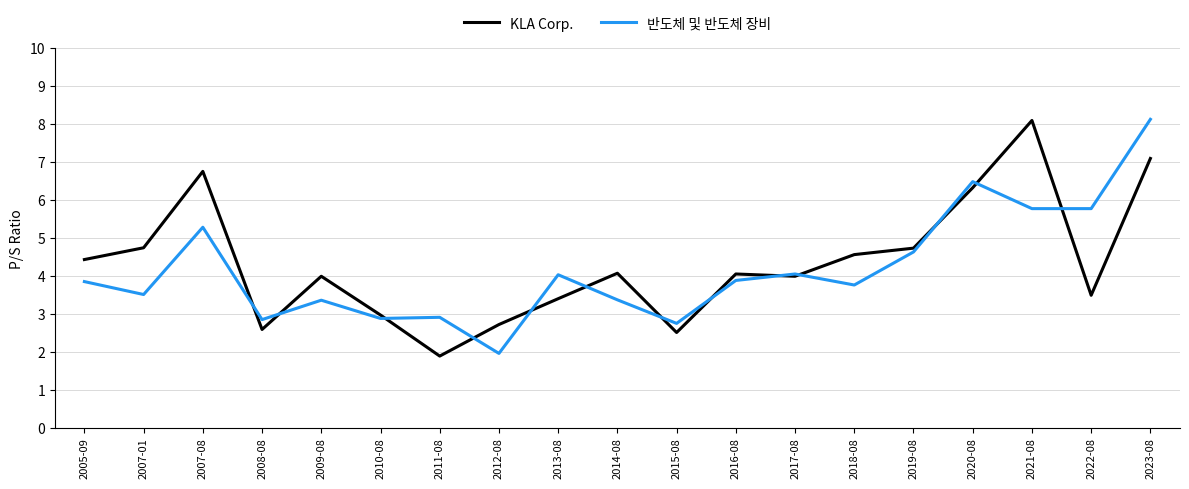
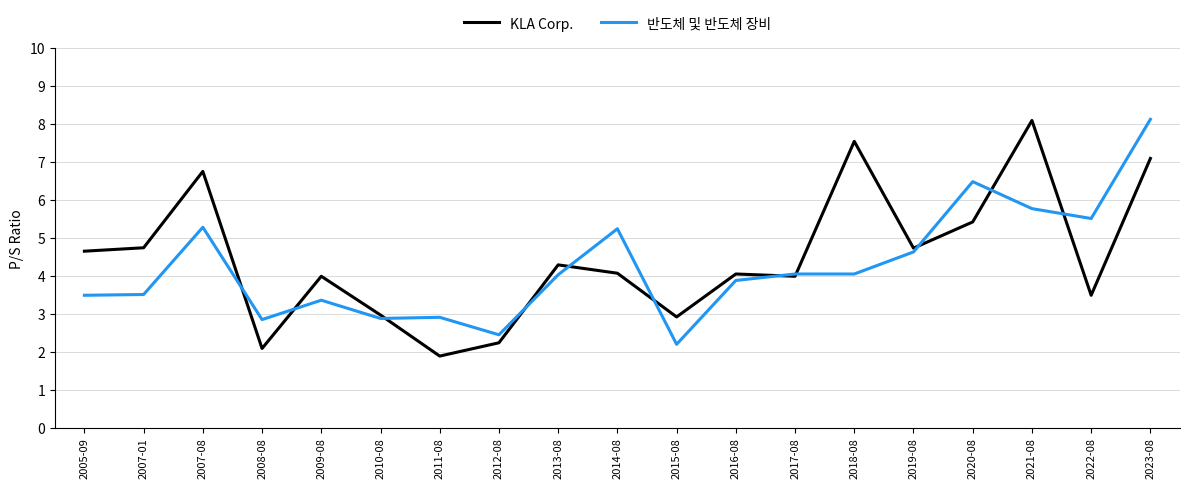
KLA Corp., 2005-09: 4.4 -> 4.7
반도체 및 반도체 장비, 2005-09: 3.9 -> 3.5
KLA Corp., 2008-08: 2.6 -> 2.1
KLA Corp., 2012-08: 2.7 -> 2.3
반도체 및 반도체 장비, 2012-08: 2.0 -> 2.5
KLA Corp., 2013-08: 3.4 -> 4.3
반도체 및 반도체 장비, 2014-08: 3.4 -> 5.3
KLA Corp., 2015-08: 2.5 -> 2.9
반도체 및 반도체 장비, 2015-08: 2.8 -> 2.2
KLA Corp., 2018-08: 4.6 -> 7.6
반도체 및 반도체 장비, 2018-08: 3.8 -> 4.1
KLA Corp., 2020-08: 6.3 -> 5.4
반도체 및 반도체 장비, 2022-08: 5.8 -> 5.5
